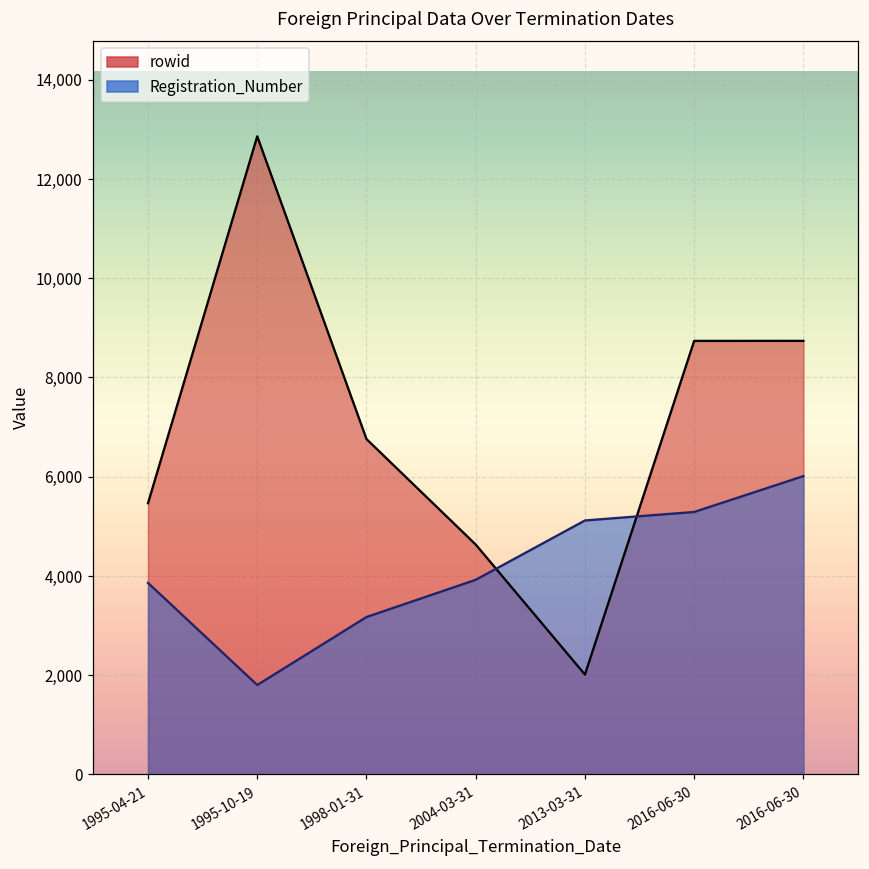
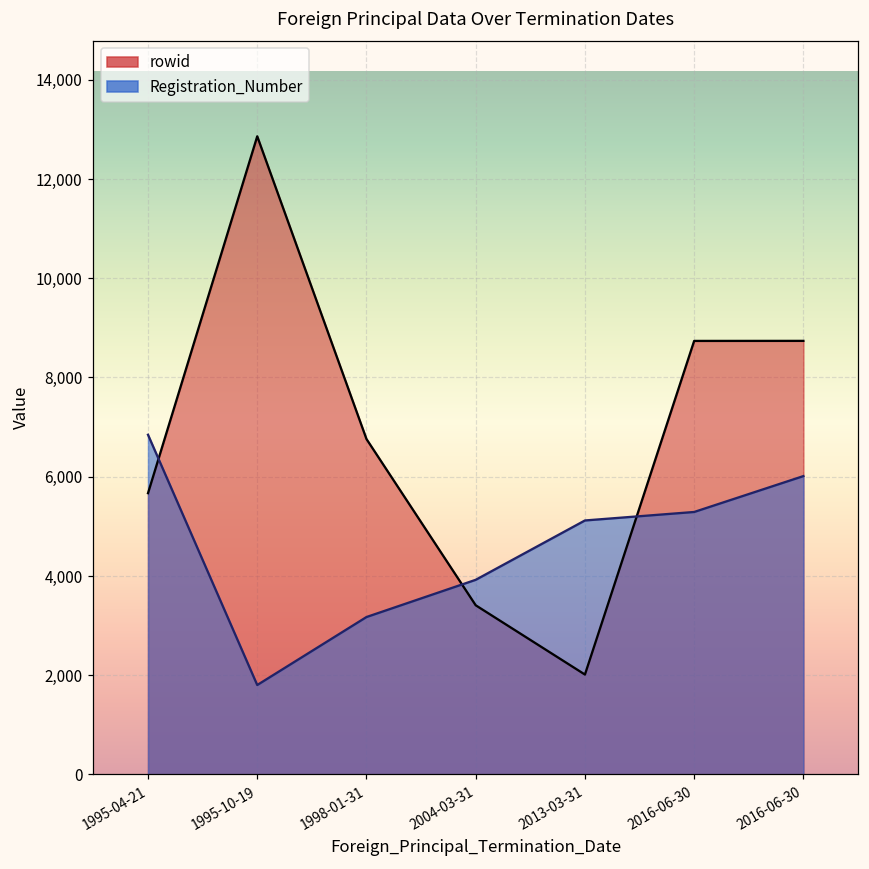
rowid, 1995-04-21: 5,500 -> 5,700
Registration_Number, 1995-04-21: 3,900 -> 6,800
rowid, 2004-03-31: 4,600 -> 3,400
